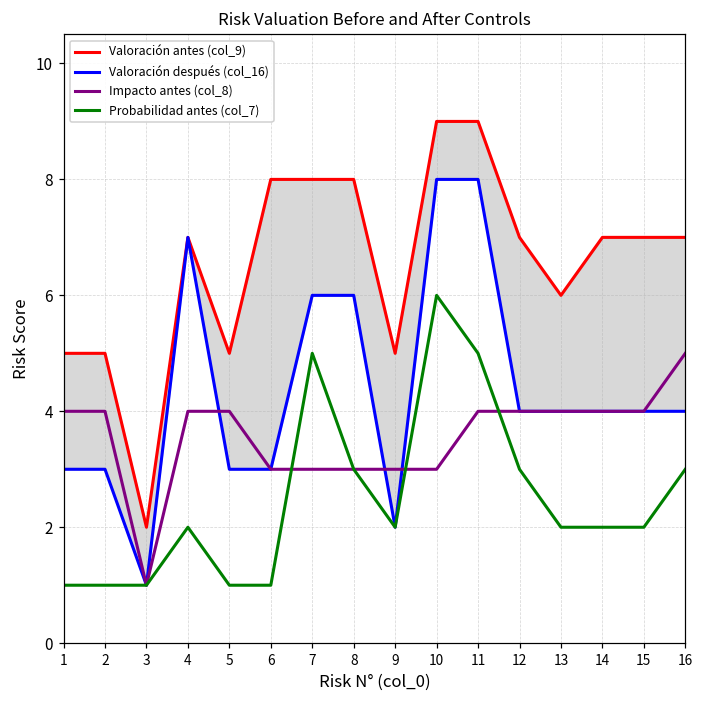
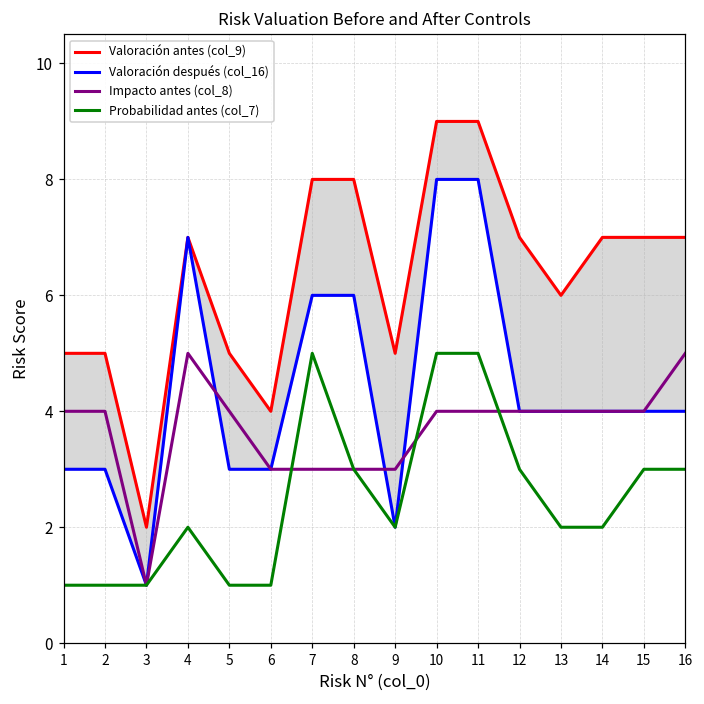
Impacto antes (col_8), 4: 4 -> 5
Valoración antes (col_9), 6: 8 -> 4
Impacto antes (col_8), 10: 3 -> 4
Probabilidad antes (col_7), 10: 6 -> 5
Probabilidad antes (col_7), 15: 2 -> 3
